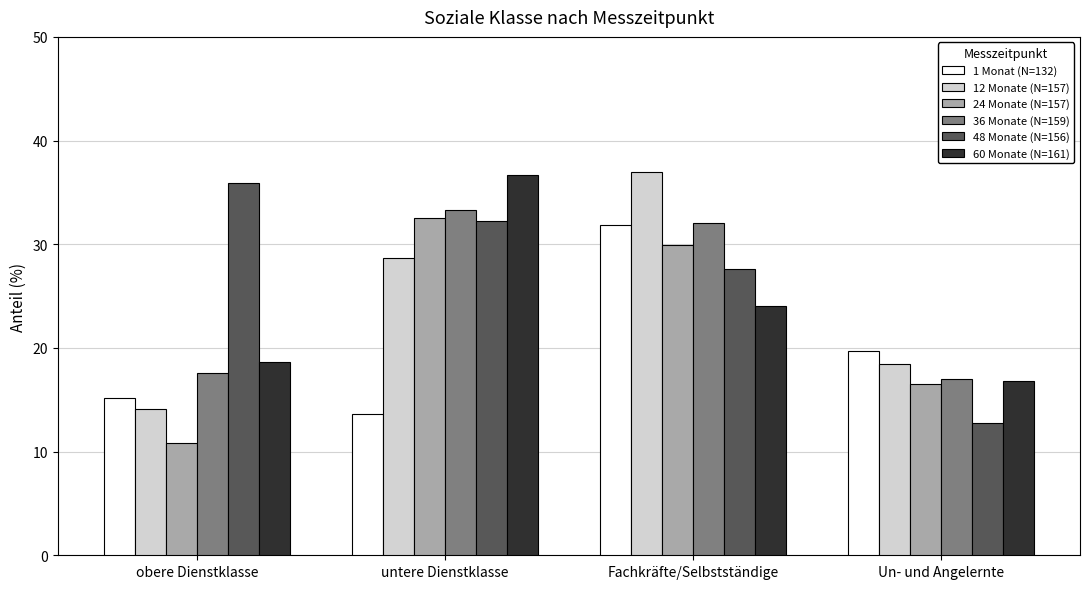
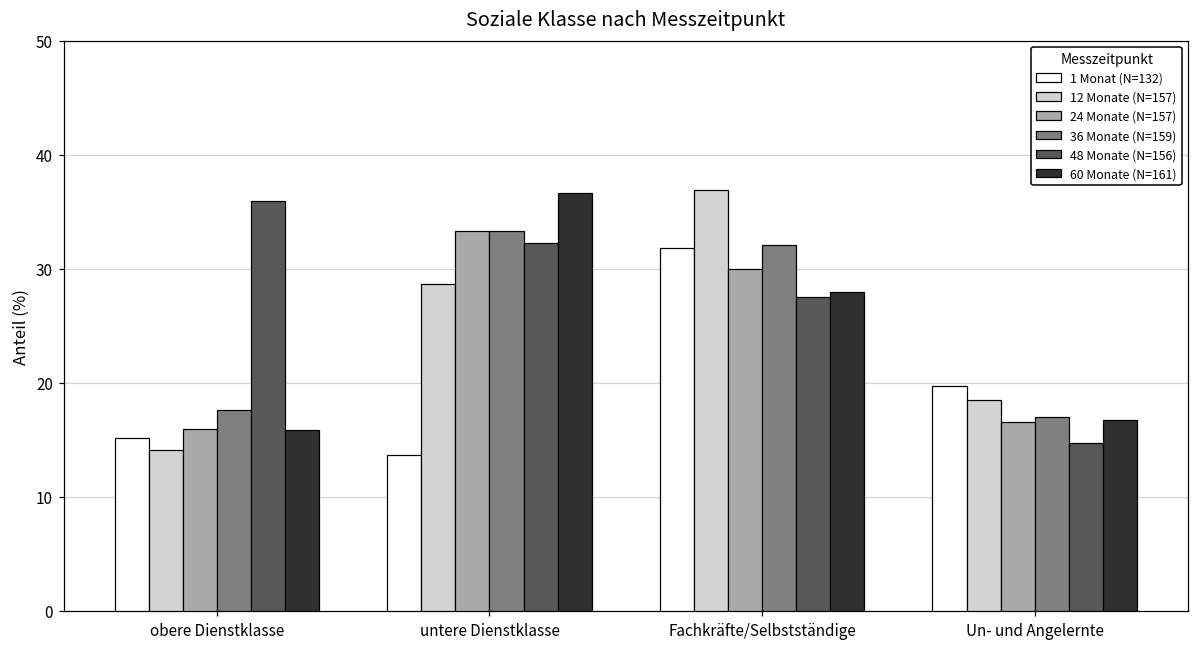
24 Monate (N=157), obere Dienstklasse: 10.8 -> 15.9
60 Monate (N=161), obere Dienstklasse: 18.6 -> 15.8
24 Monate (N=157), untere Dienstklasse: 32.5 -> 33.3
60 Monate (N=161), Fachkräfte/Selbstständige: 24.1 -> 28.0
48 Monate (N=156), Un- und Angelernte: 12.7 -> 14.7
